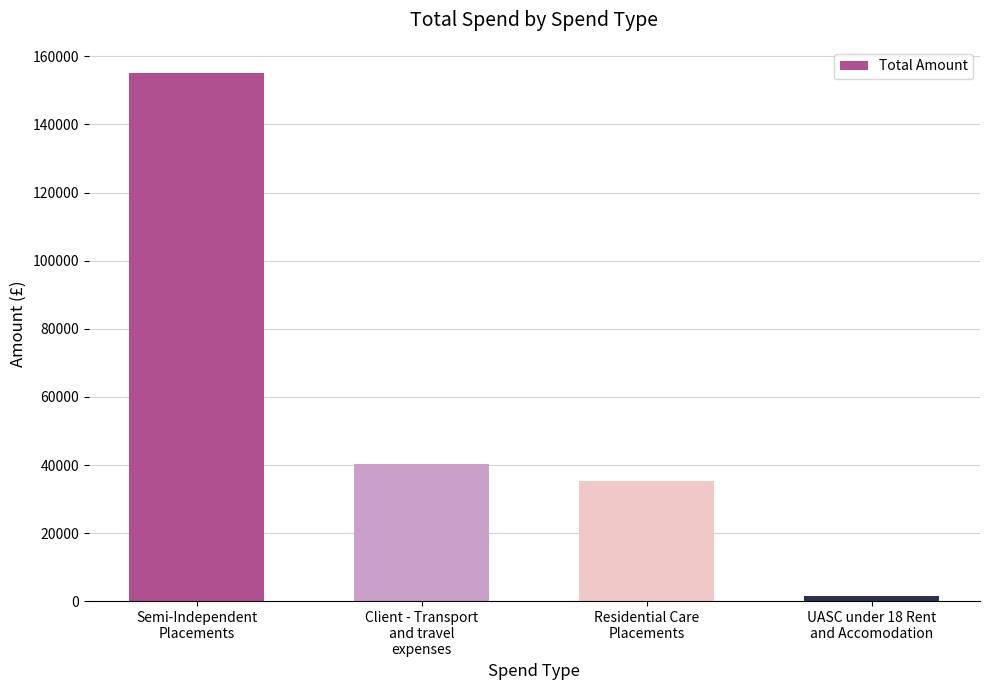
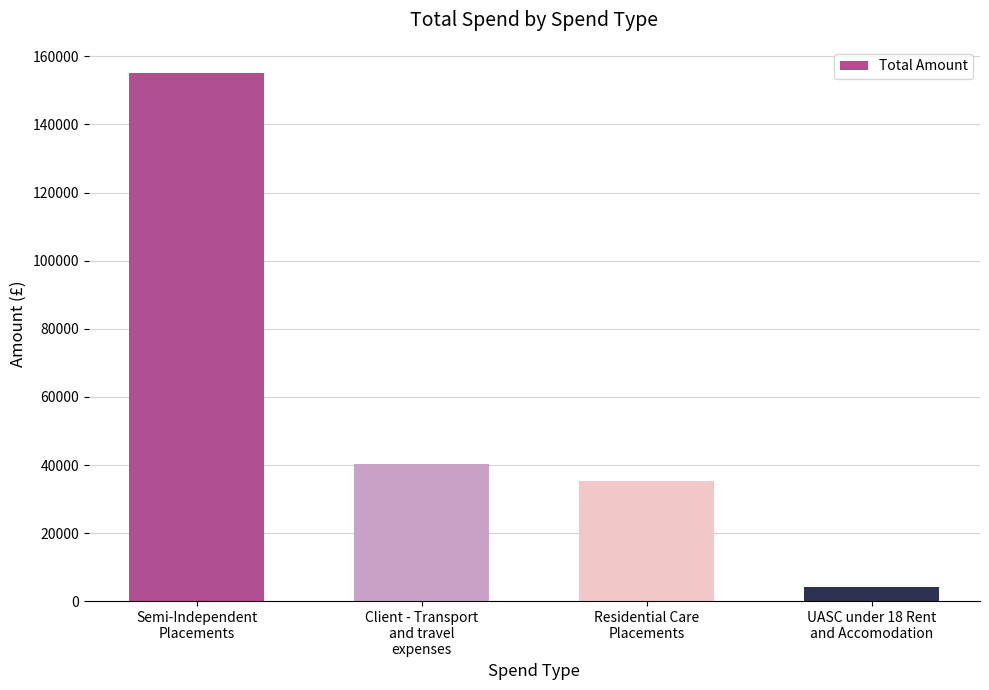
UASC under 18 Rent and Accomodation: 2000 -> 4000
